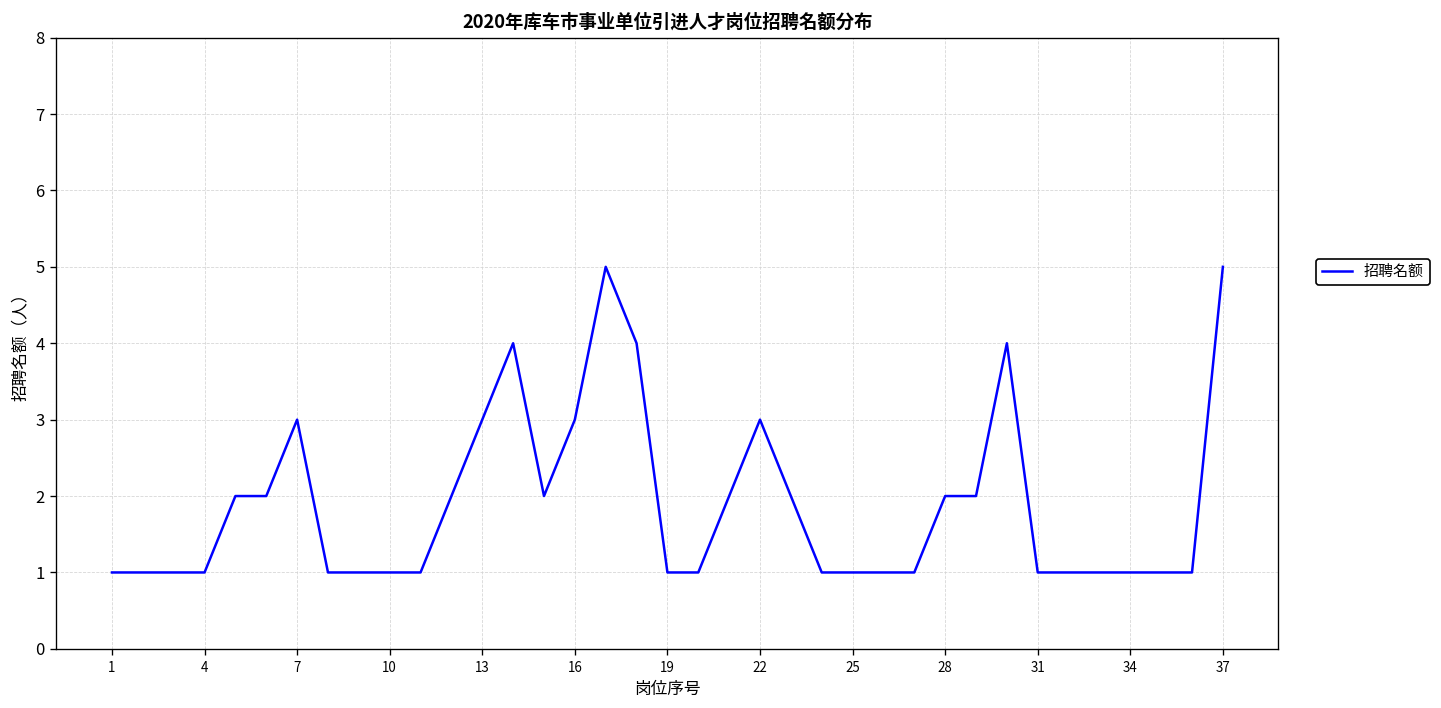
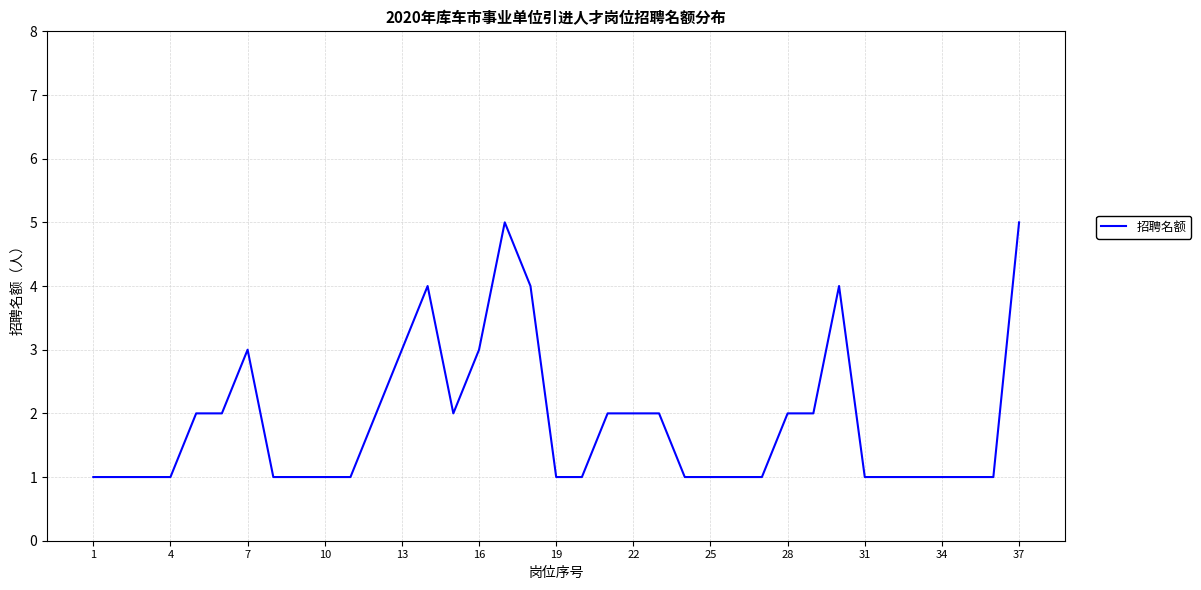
22: 3 -> 2
